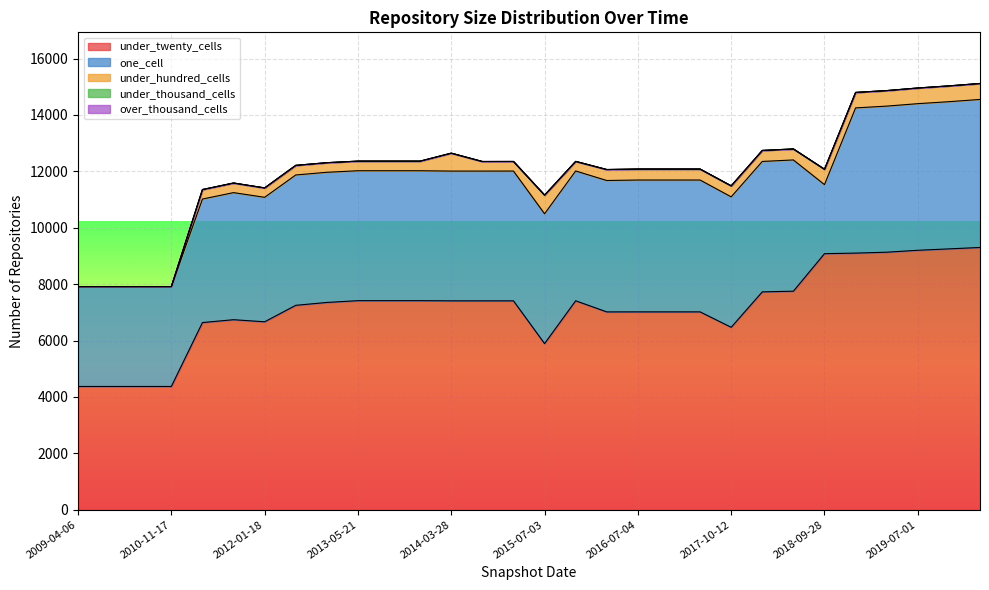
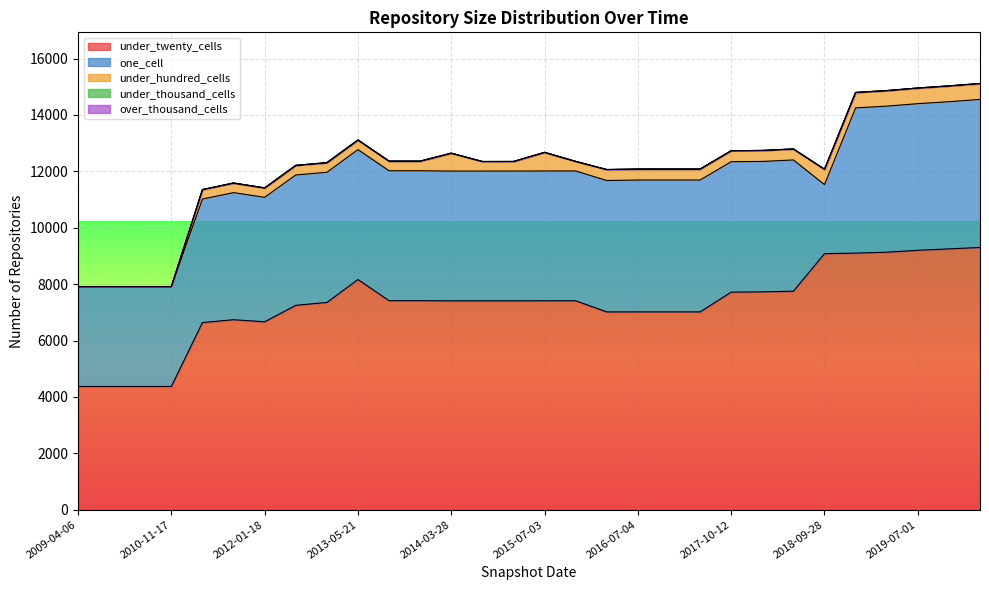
under_twenty_cells, 2013-05-21: 7400 -> 8200
under_twenty_cells, 2015-07-03: 5900 -> 7400
under_twenty_cells, 2017-10-12: 6500 -> 7700
